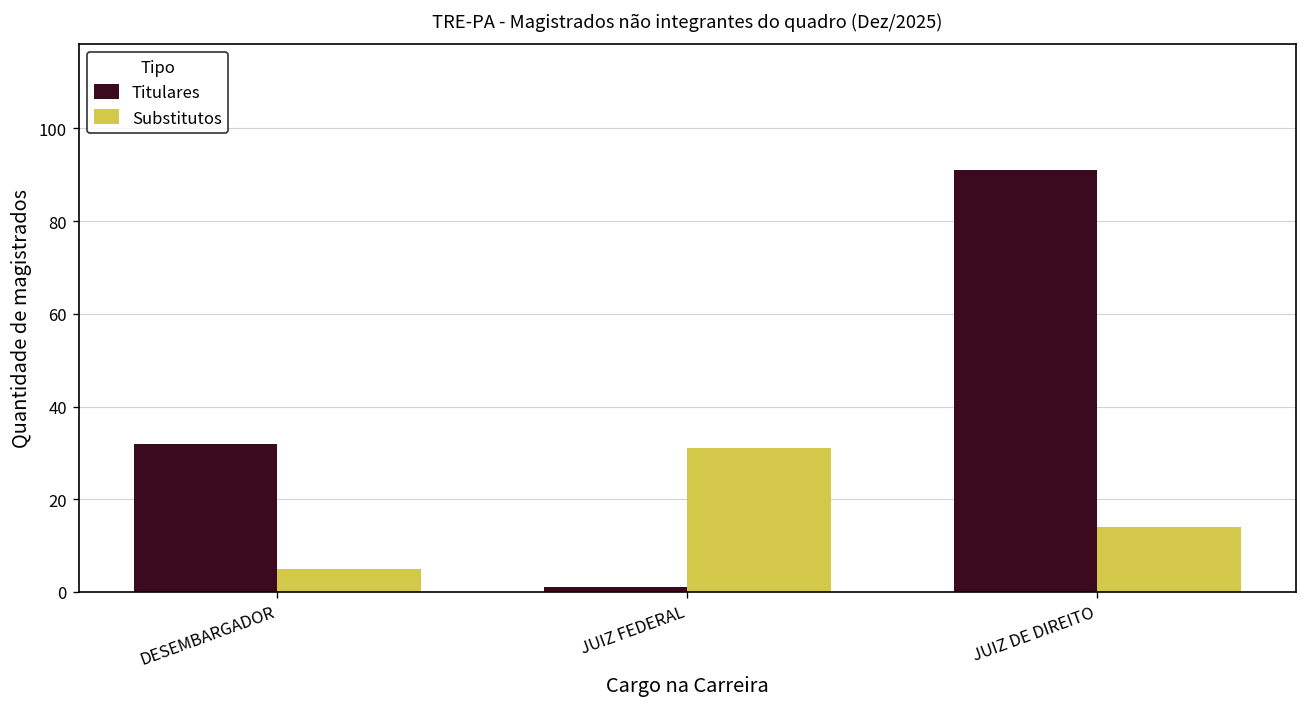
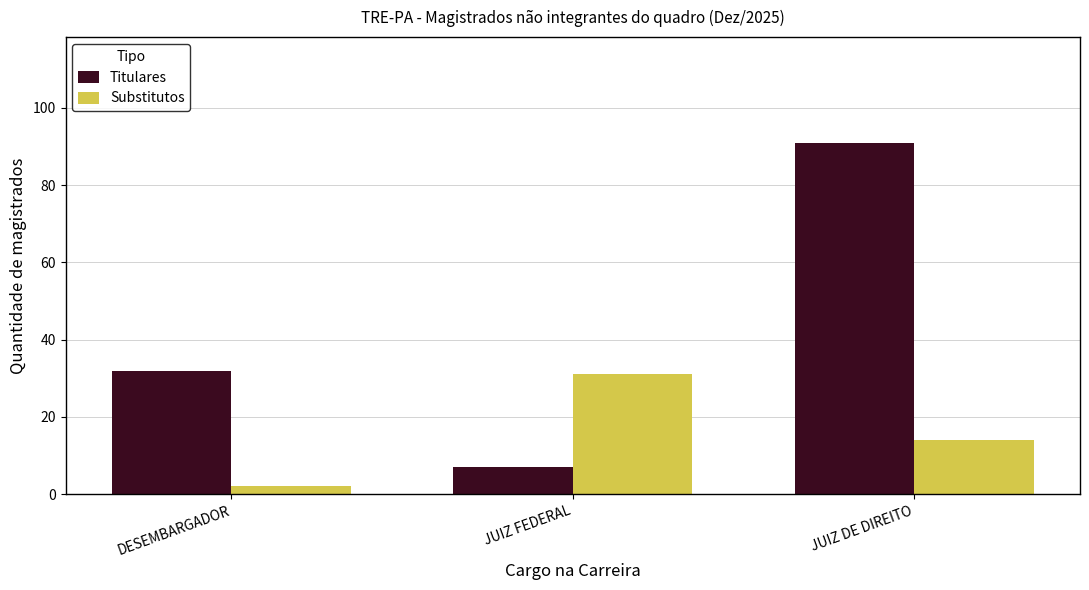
Substitutos, DESEMBARGADOR: 5 -> 2
Titulares, JUIZ FEDERAL: 1 -> 7
